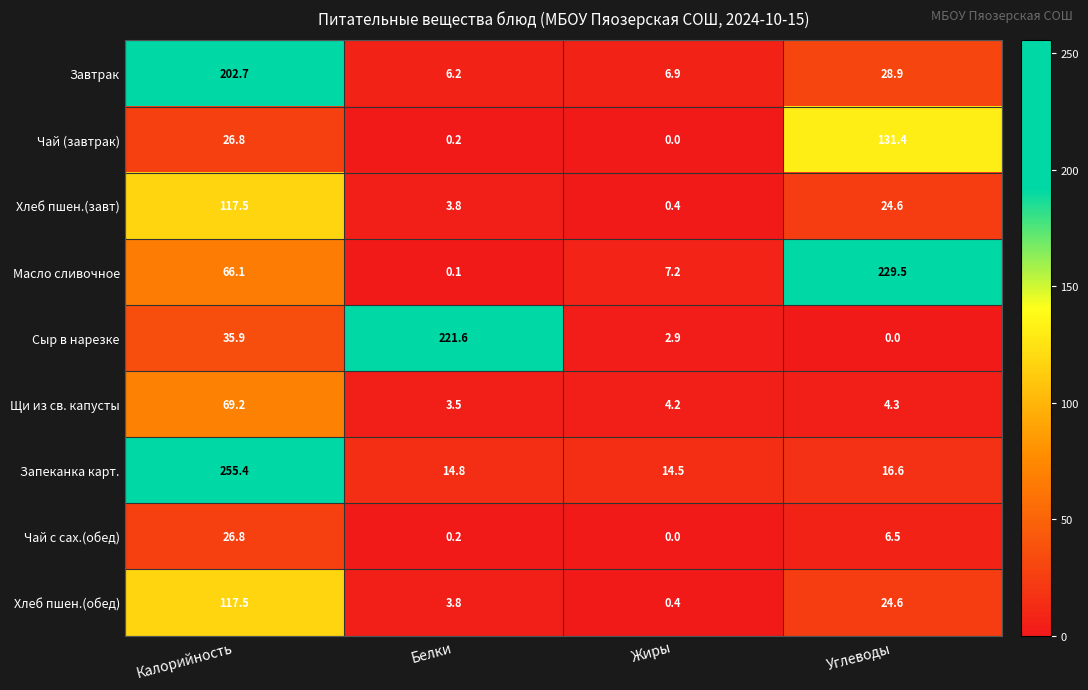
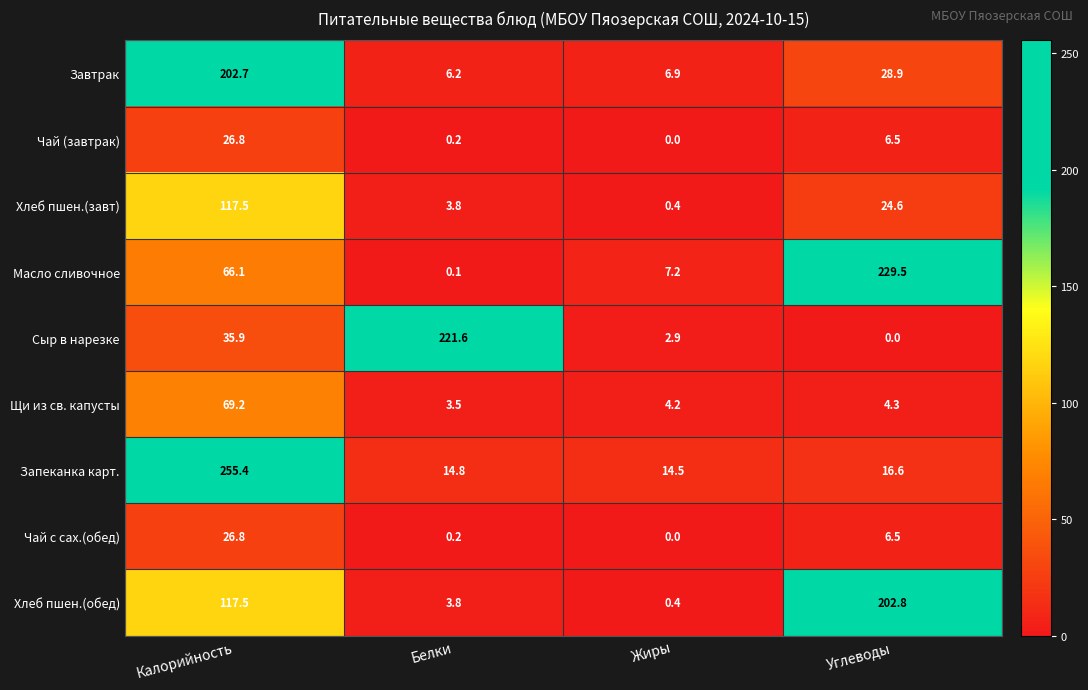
Чай (завтрак), Углеводы: 131.4 -> 6.5
Хлеб пшен.(обед), Углеводы: 24.6 -> 202.8
